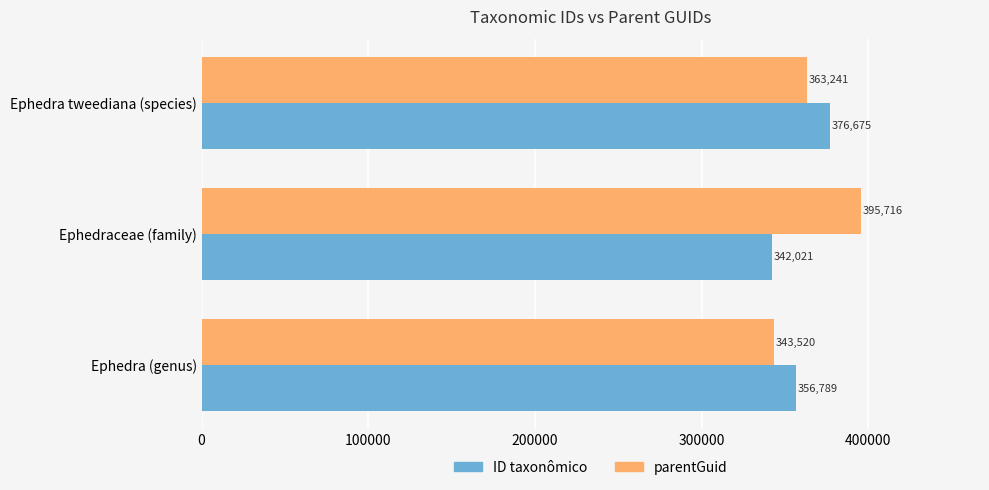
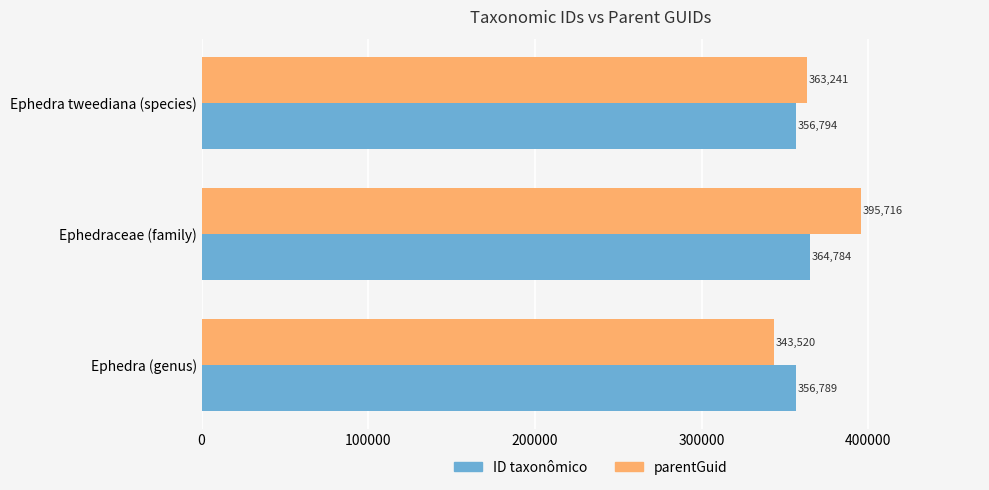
ID taxonômico, Ephedra tweediana (species): 376,675 -> 356,794
ID taxonômico, Ephedraceae (family): 342,021 -> 364,784
